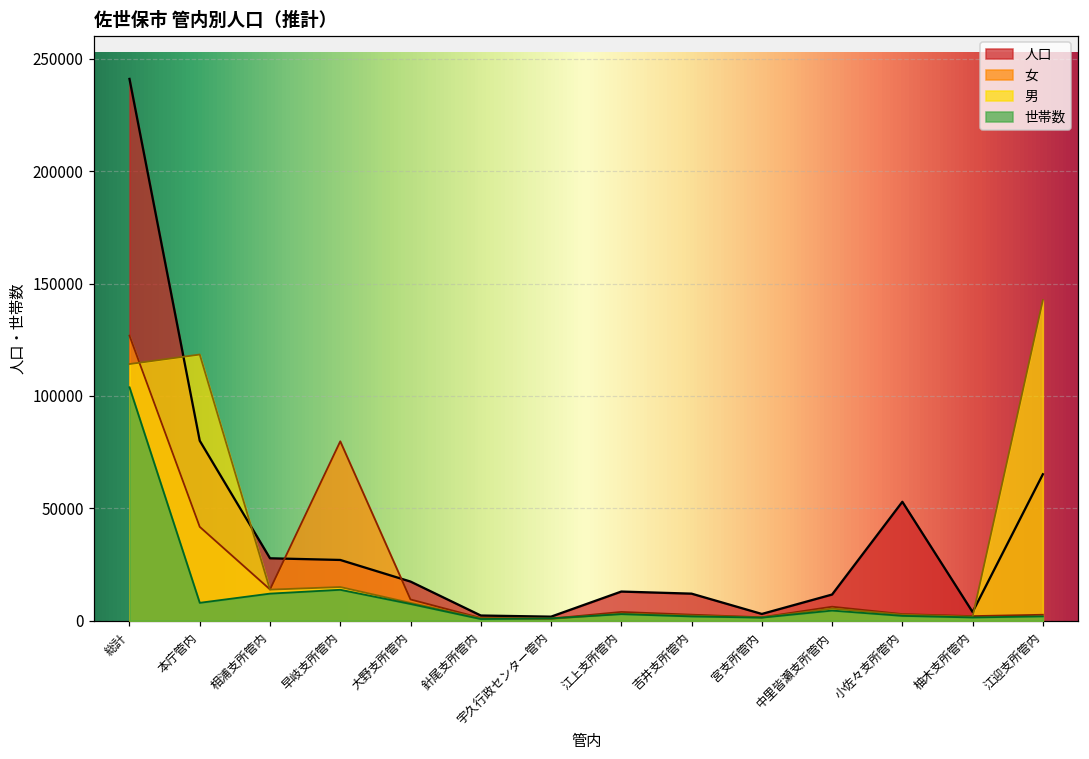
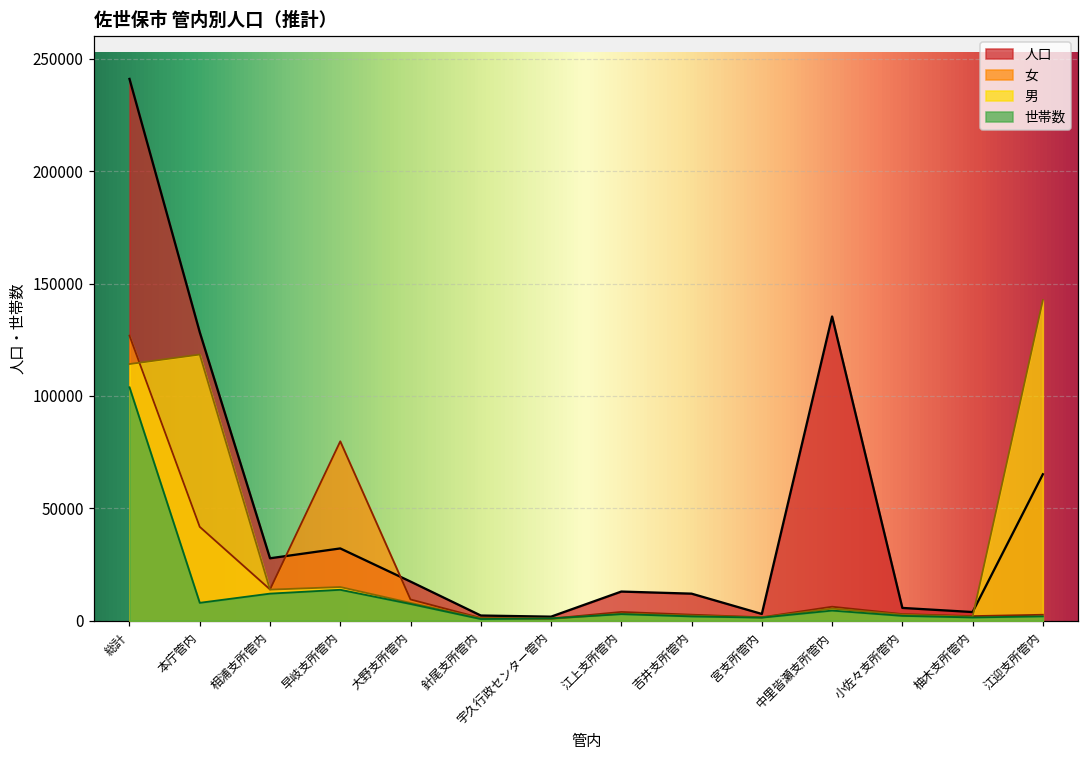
人口, 本庁管内: 80000 -> 128000
人口, 早岐支所管内: 27000 -> 32000
人口, 中里皆瀬支所管内: 12000 -> 135000
人口, 小佐々支所管内: 53000 -> 6000
